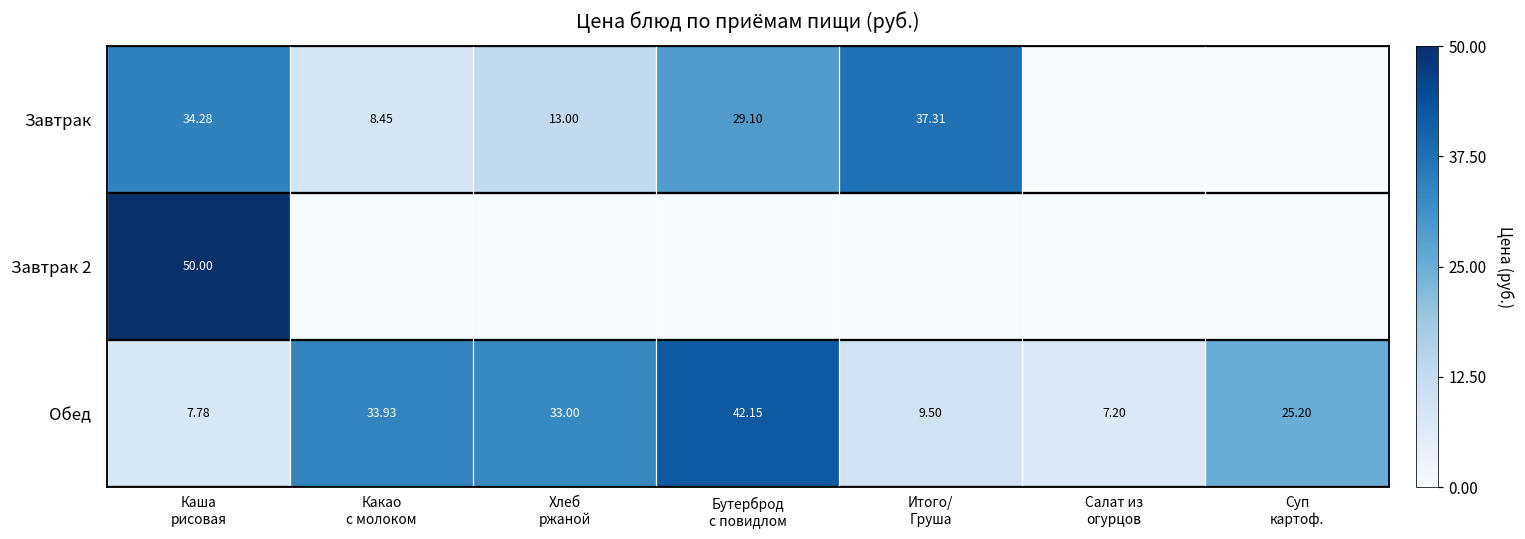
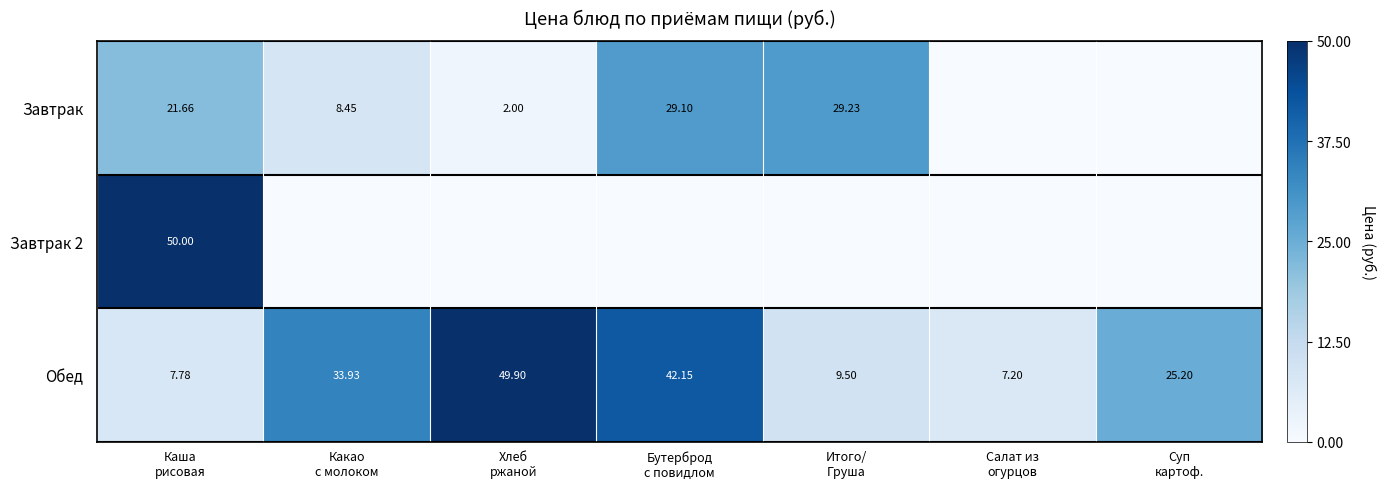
Завтрак, Каша рисовая: 34.28 -> 21.66
Завтрак, Хлеб ржаной: 13.00 -> 2.00
Завтрак, Итого/ Груша: 37.31 -> 29.23
Обед, Хлеб ржаной: 33.00 -> 49.90
